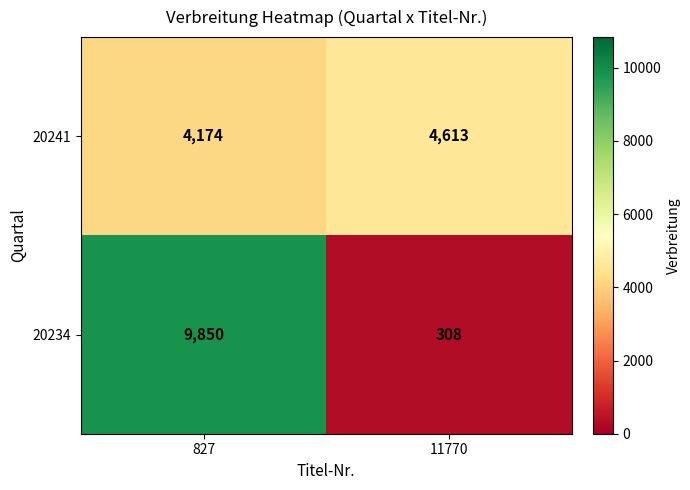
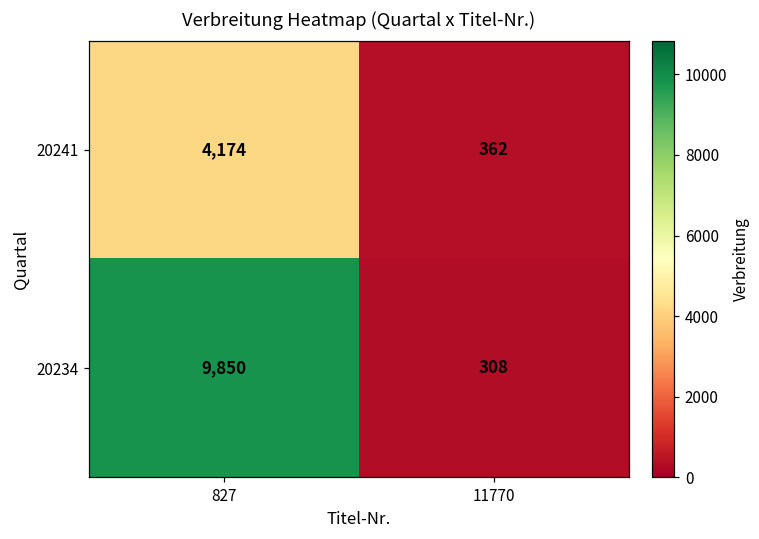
20241, 11770: 4,613 -> 362
